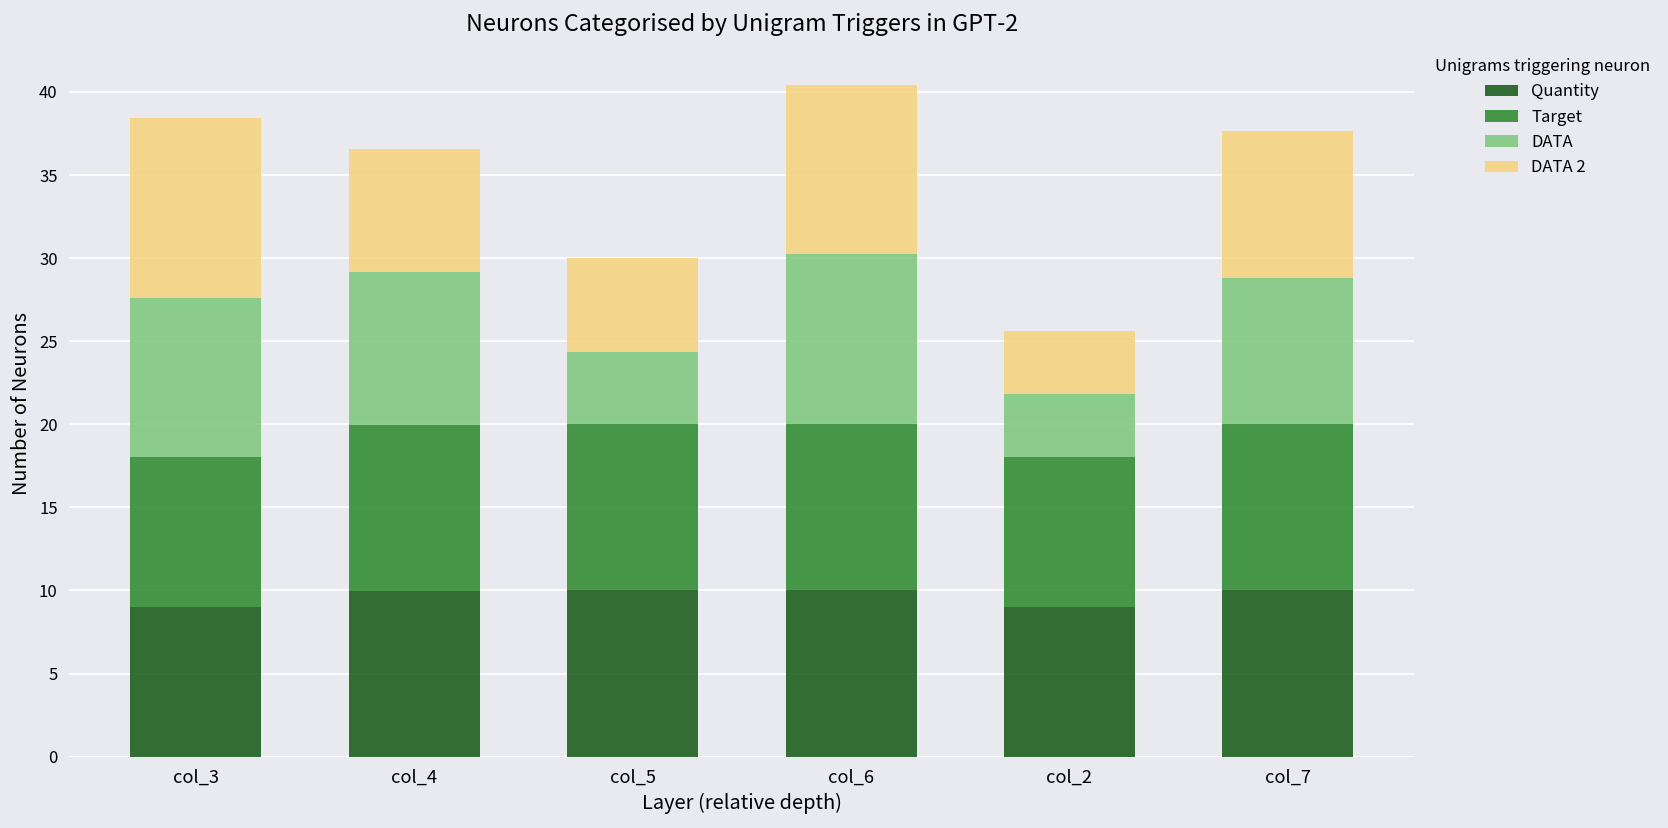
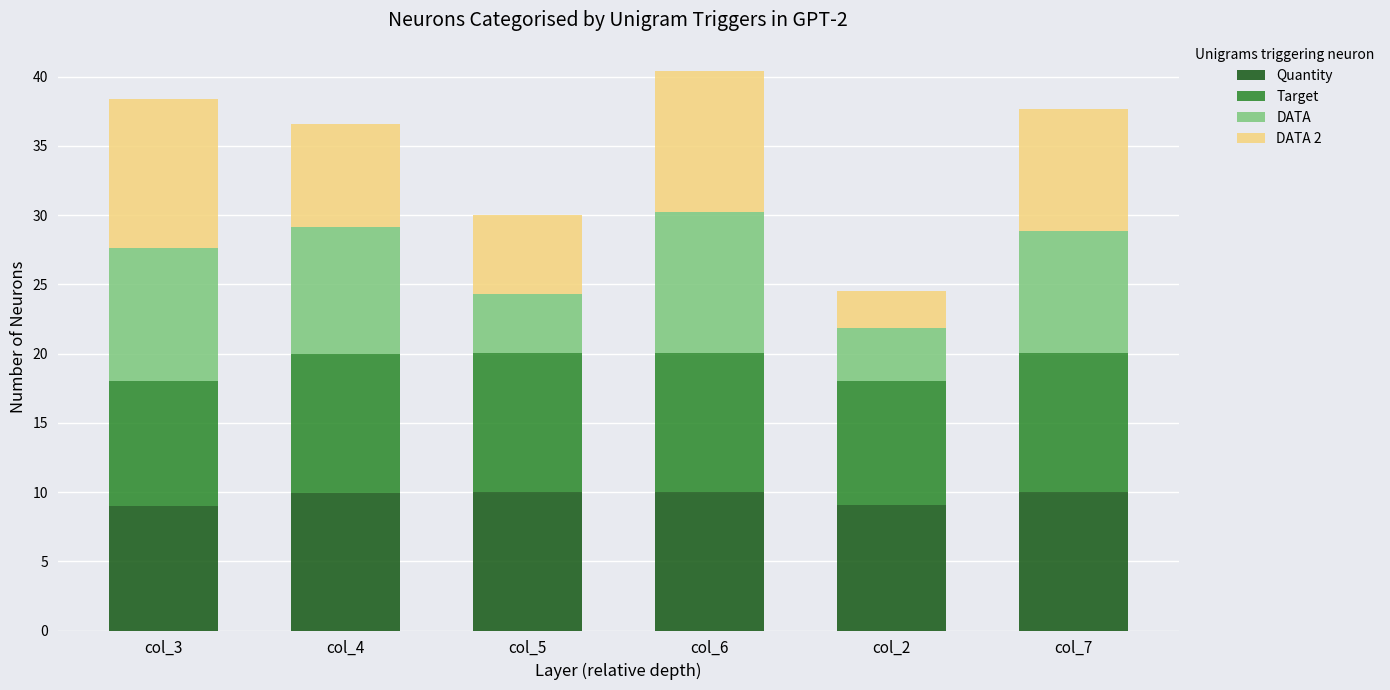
DATA 2, col_2: 3.8 -> 2.7
